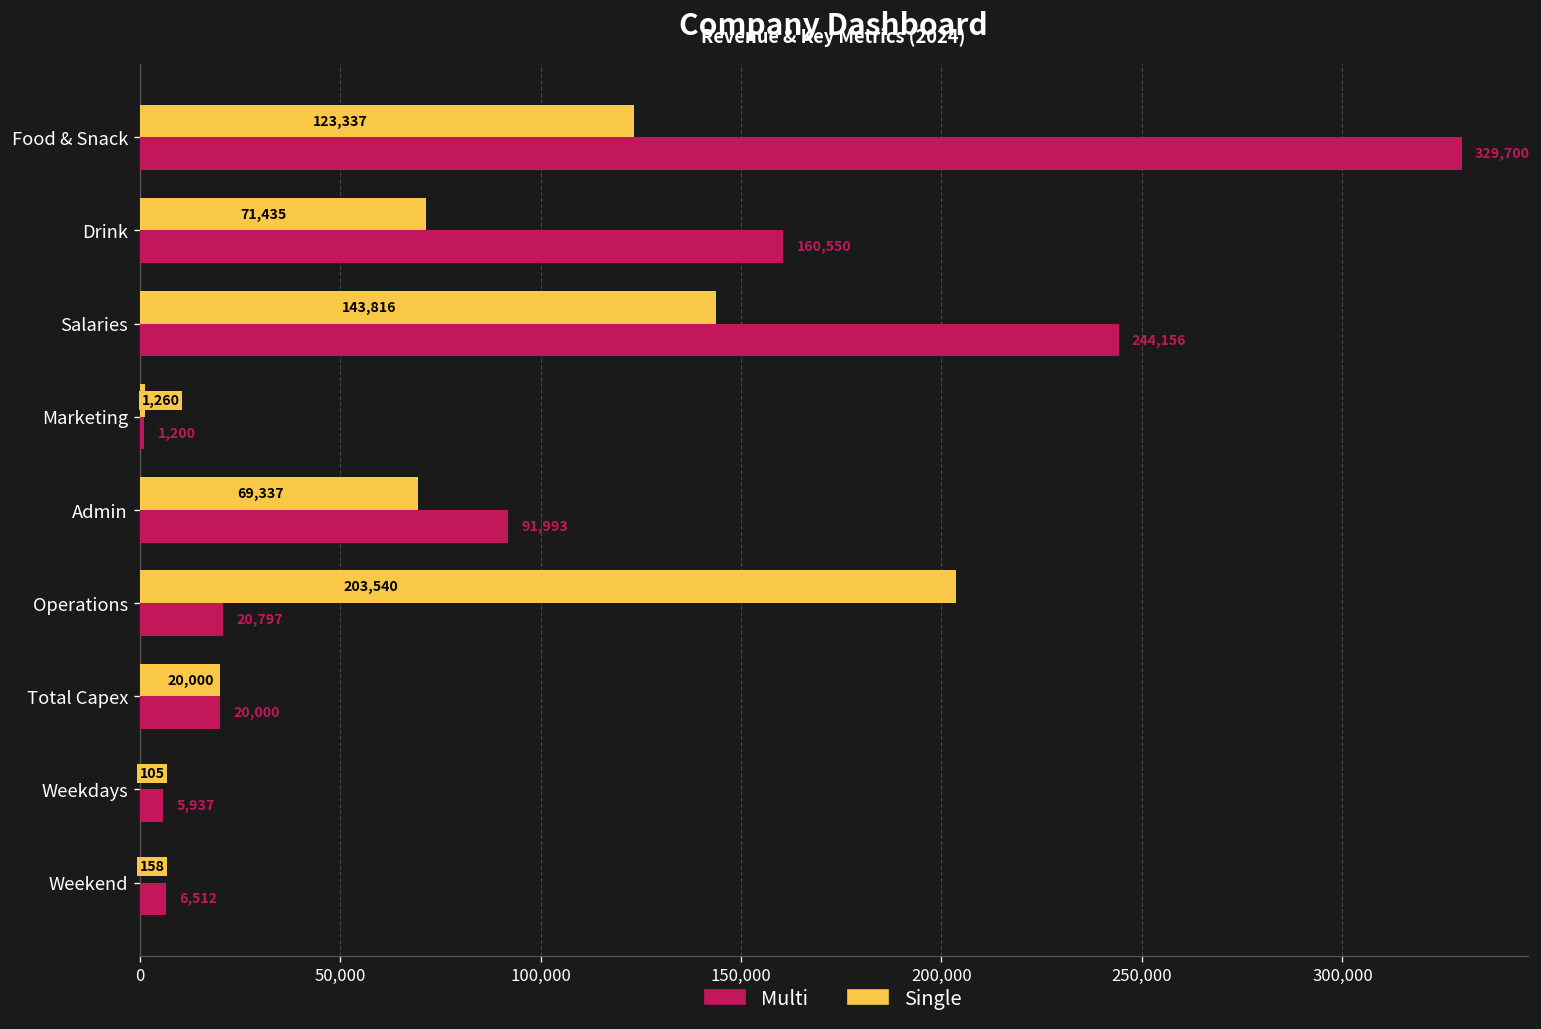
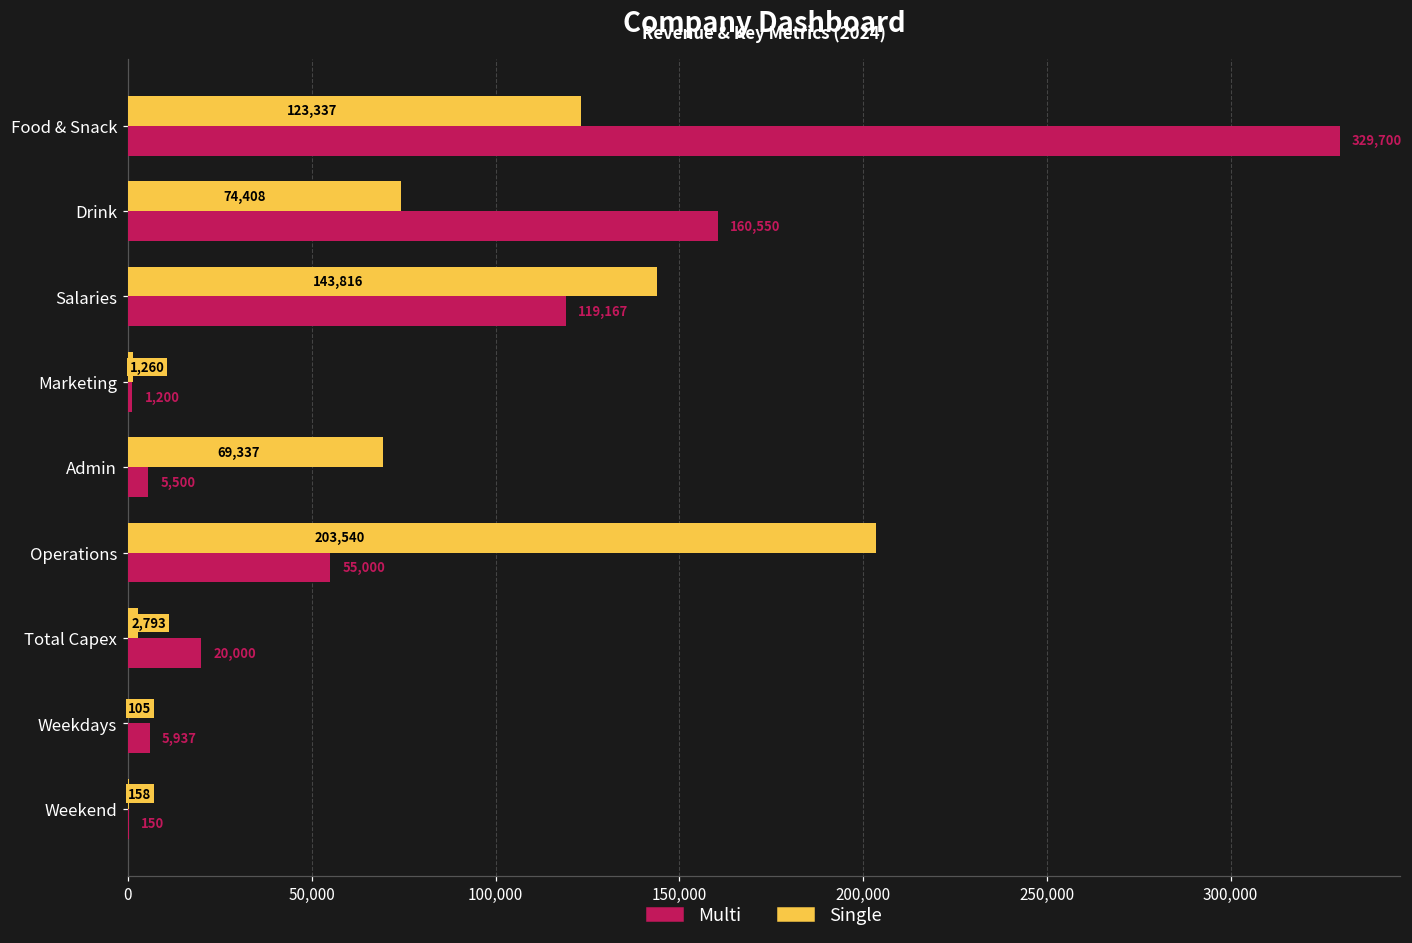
Single, Drink: 71,435 -> 74,408
Multi, Salaries: 244,156 -> 119,167
Multi, Admin: 91,993 -> 5,500
Multi, Operations: 20,797 -> 55,000
Single, Total Capex: 20,000 -> 2,793
Multi, Weekend: 6,512 -> 150
